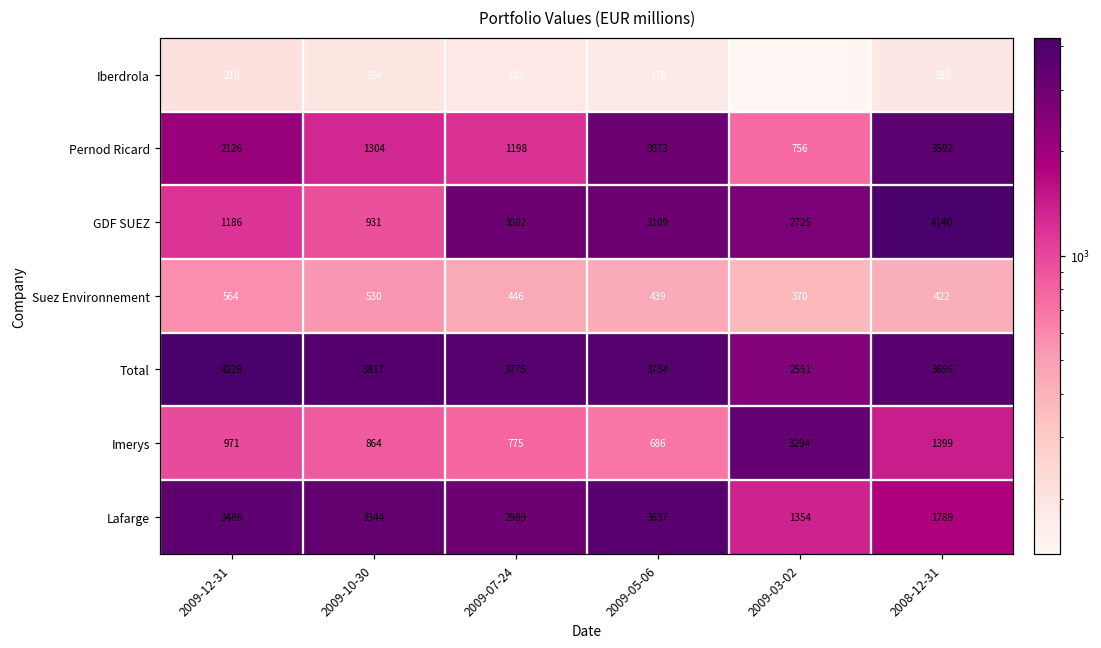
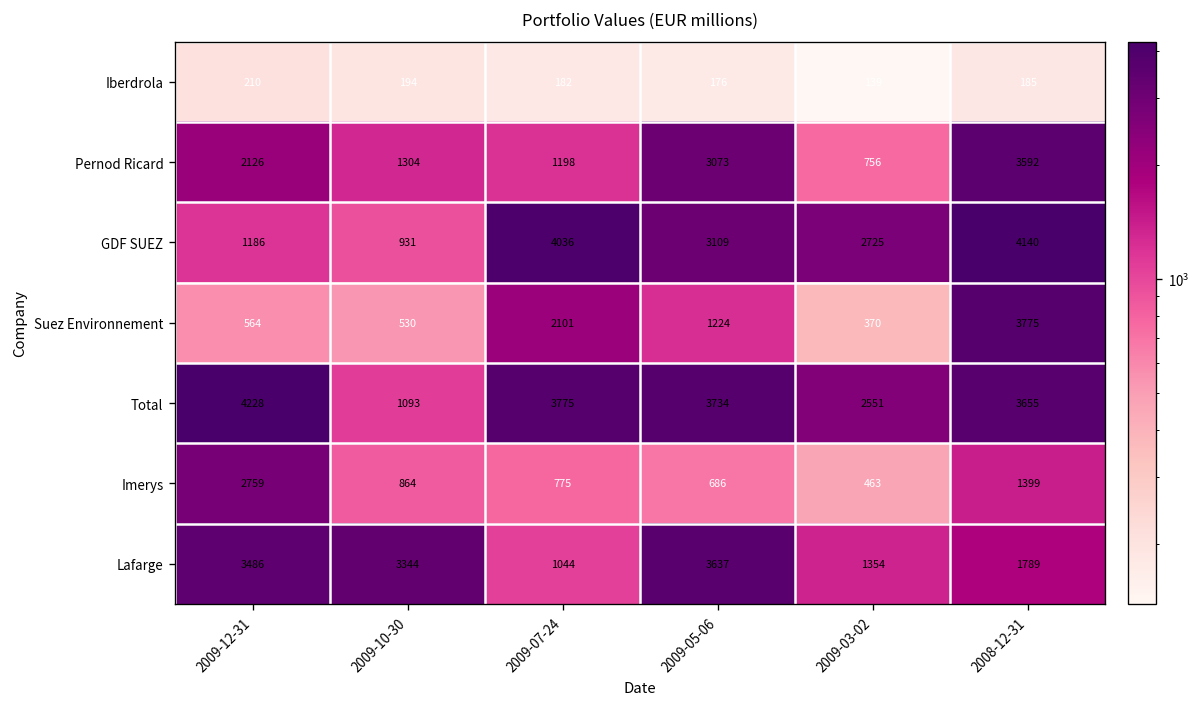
GDF SUEZ, 2009-07-24: 3082 -> 4036
Suez Environnement, 2009-07-24: 446 -> 2101
Suez Environnement, 2009-05-06: 439 -> 1224
Suez Environnement, 2008-12-31: 422 -> 3775
Total, 2009-10-30: 3817 -> 1093
Imerys, 2009-12-31: 971 -> 2759
Imerys, 2009-03-02: 3294 -> 463
Lafarge, 2009-07-24: 2989 -> 1044
